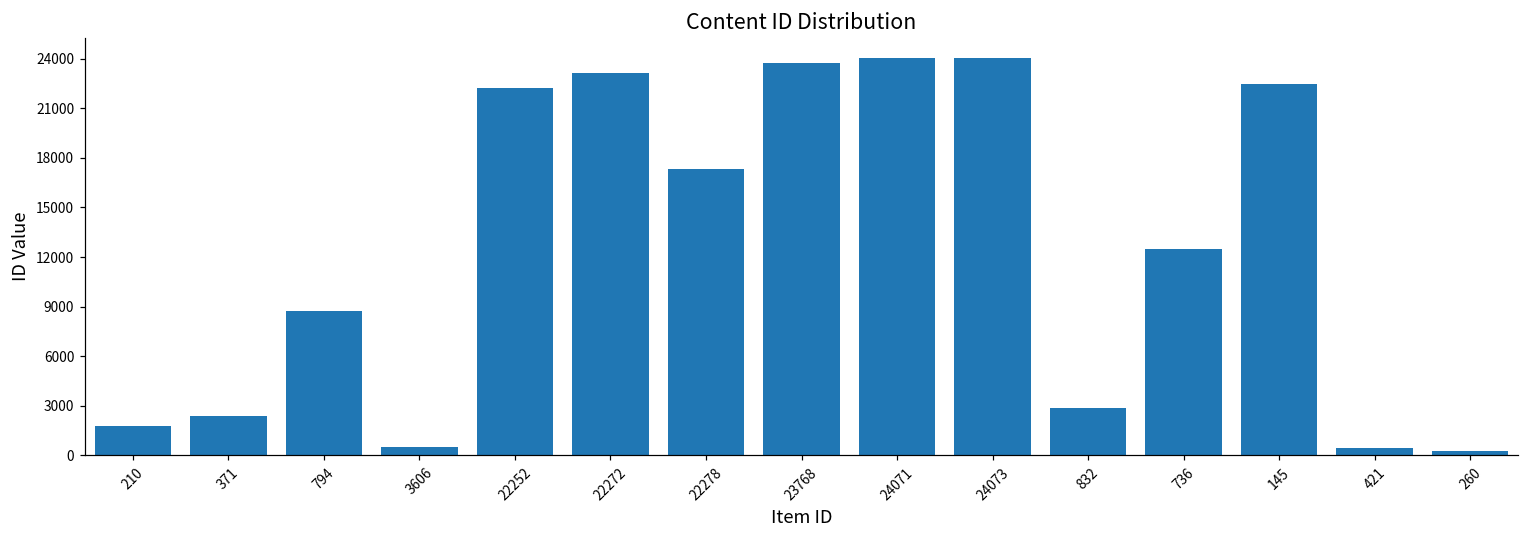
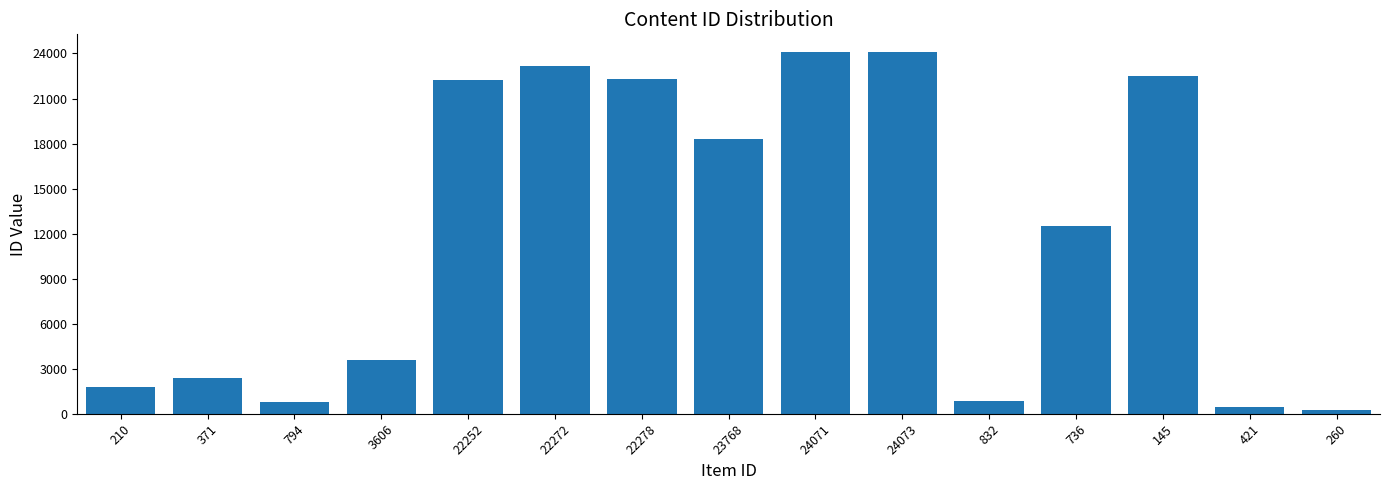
794: 8700 -> 800
3606: 500 -> 3600
22278: 17300 -> 22300
23768: 23800 -> 18300
832: 2900 -> 800
